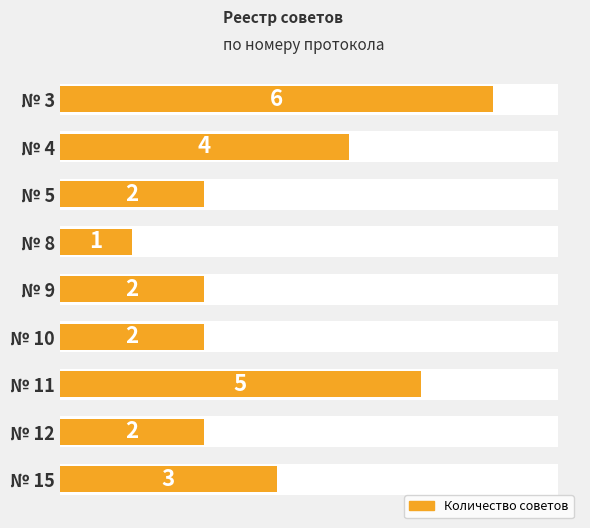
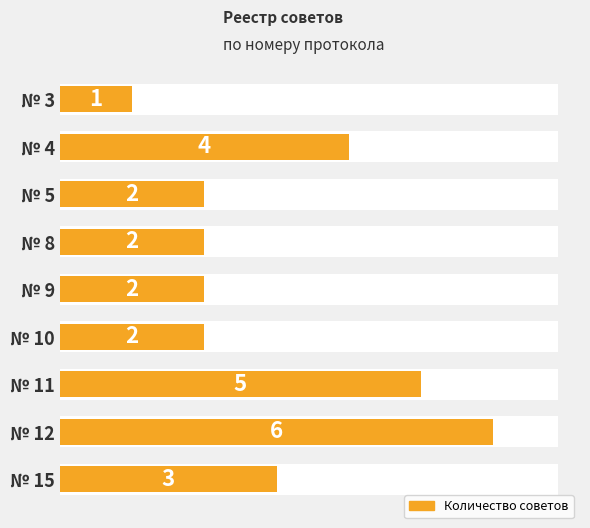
Количество советов, № 3: 6 -> 1
Количество советов, № 8: 1 -> 2
Количество советов, № 12: 2 -> 6
